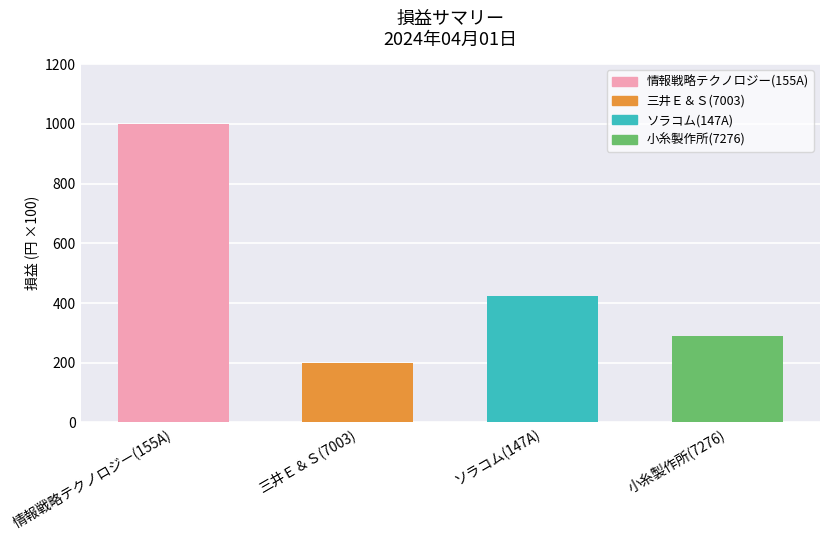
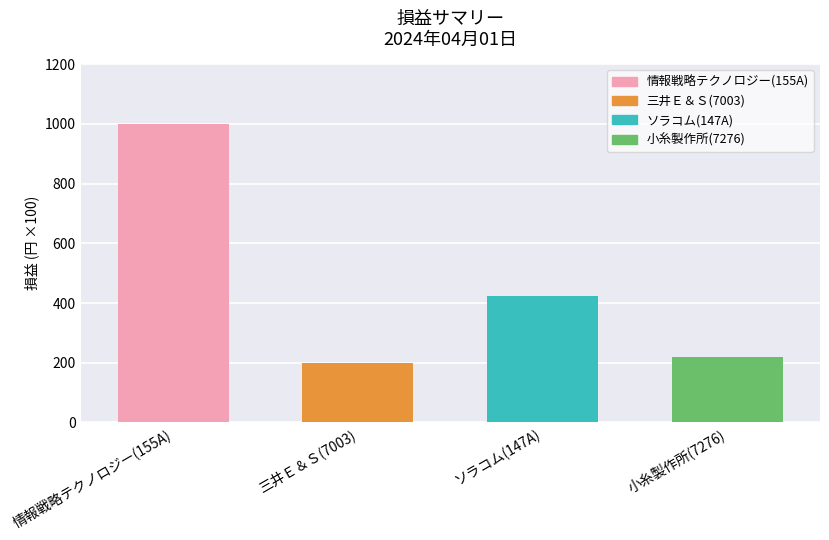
小糸製作所(7276): 290 -> 220
